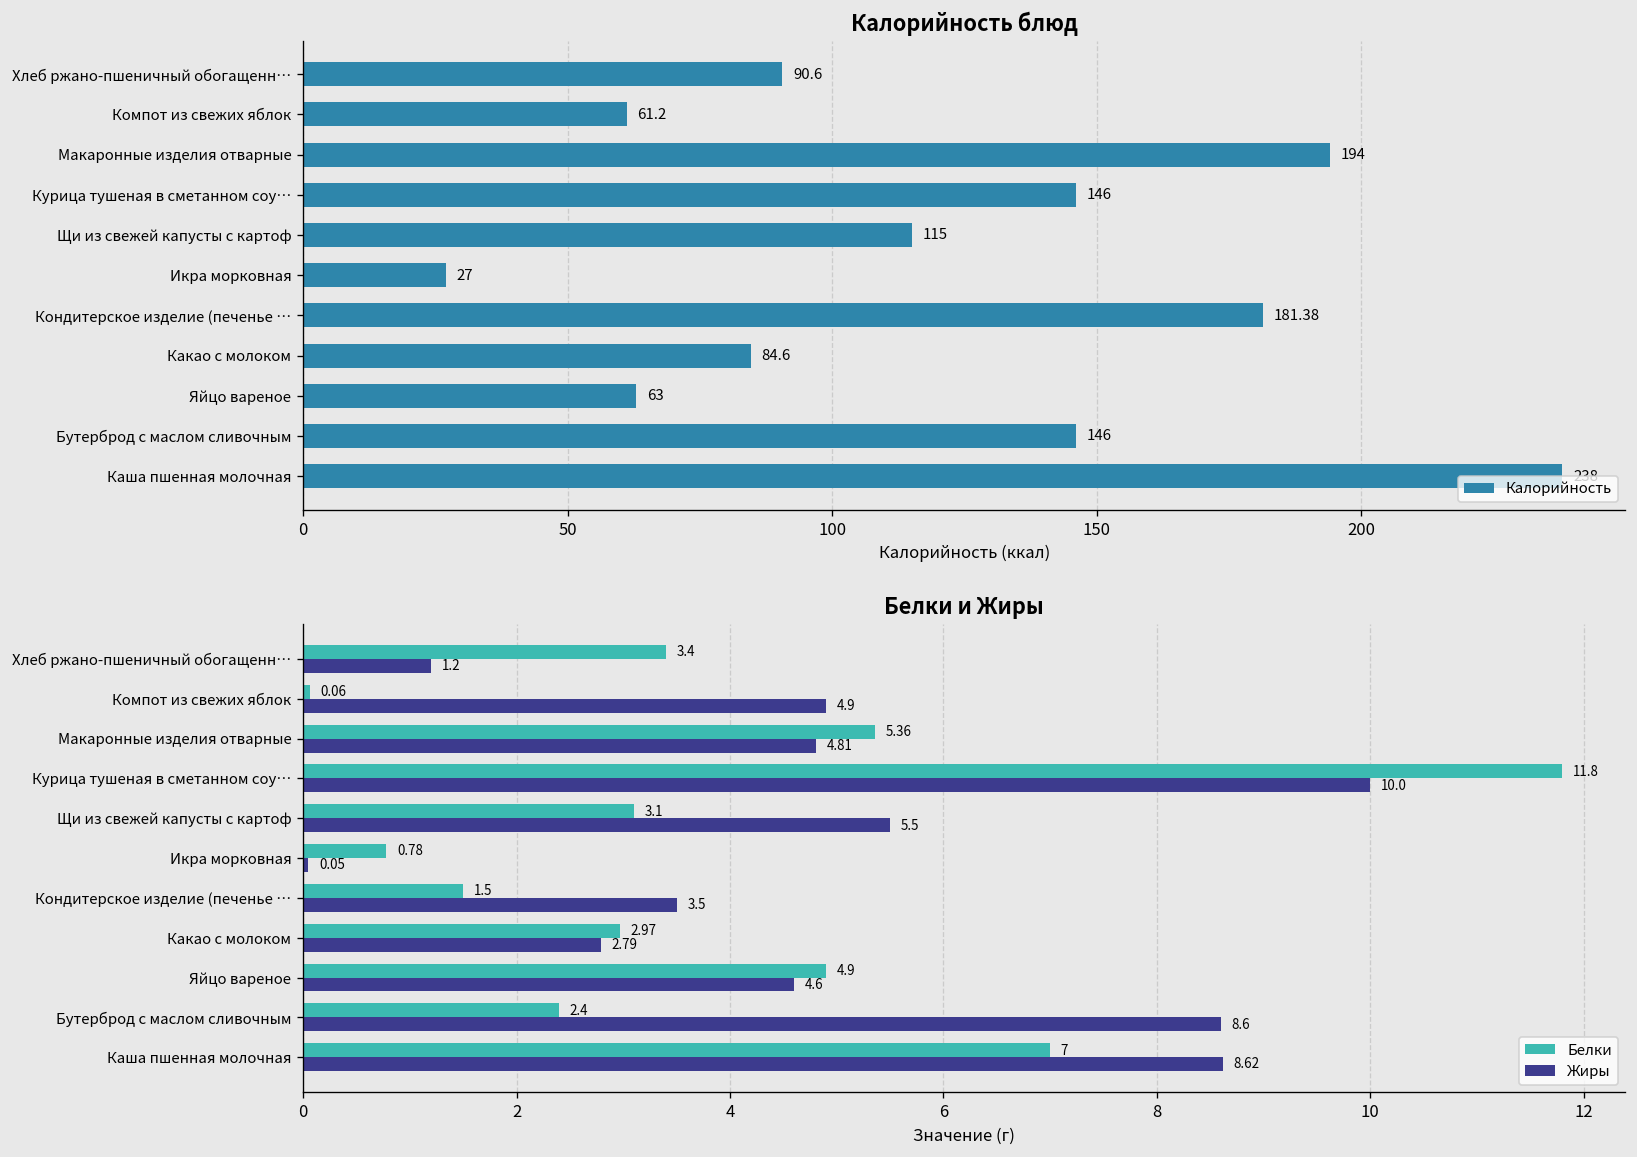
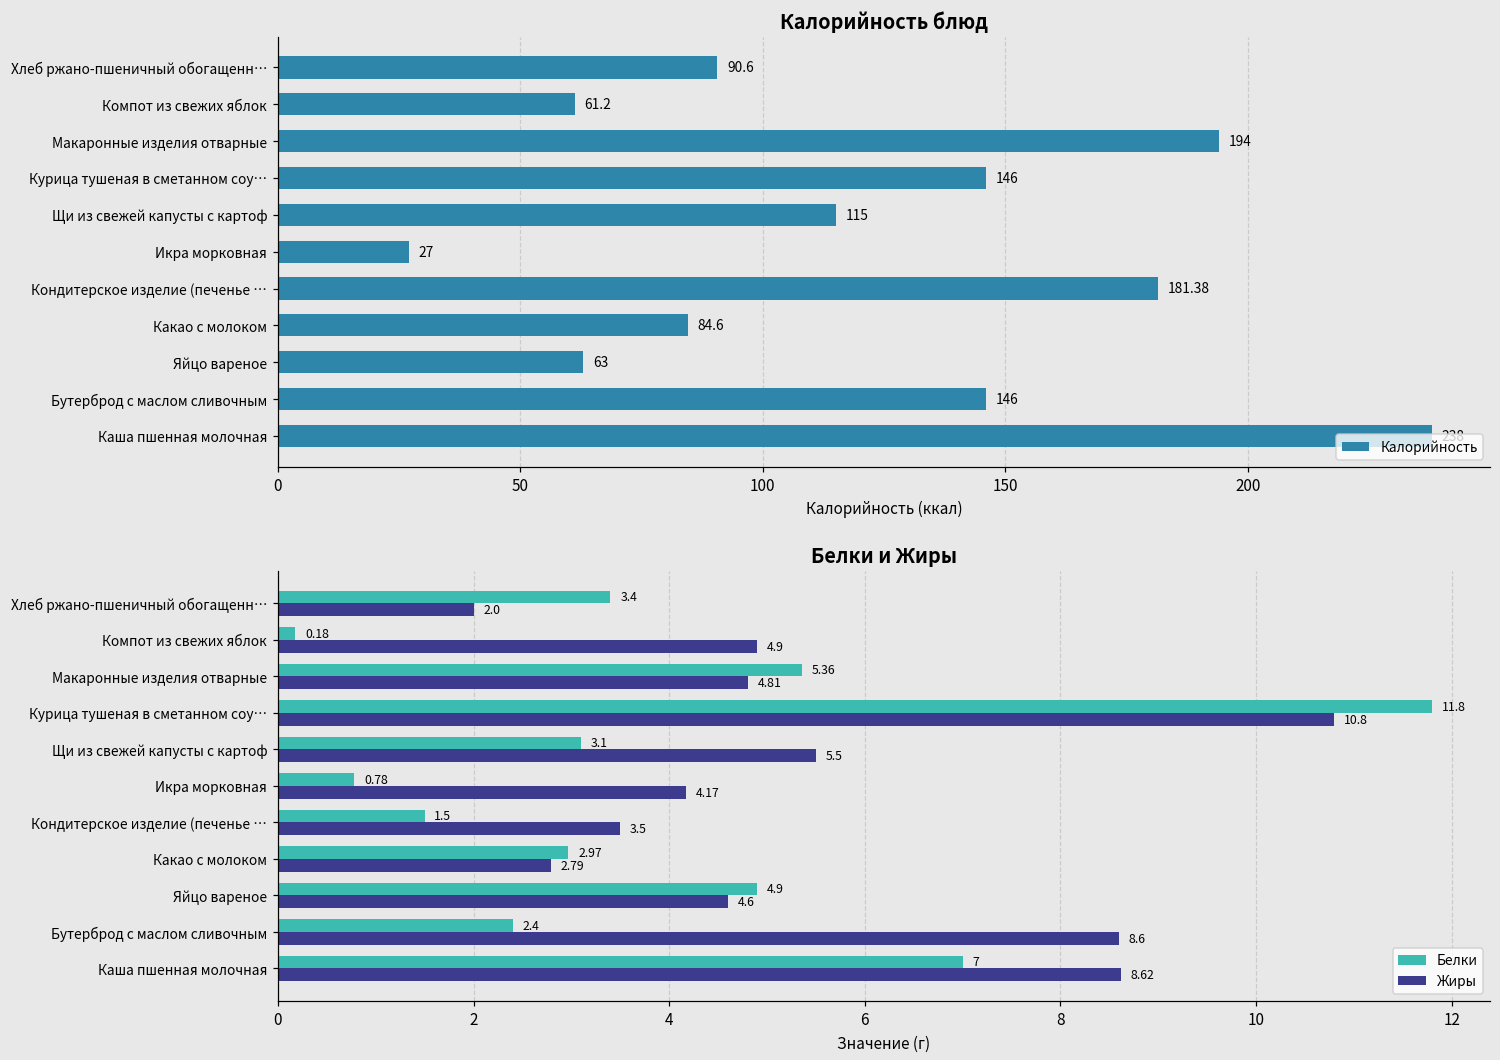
Белки и Жиры, Жиры, Хлеб ржано-пшеничный обогащенн…: 1.2 -> 2.0
Белки и Жиры, Белки, Компот из свежих яблок: 0.06 -> 0.18
Белки и Жиры, Жиры, Курица тушеная в сметанном соу…: 10.0 -> 10.8
Белки и Жиры, Жиры, Икра морковная: 0.05 -> 4.17
